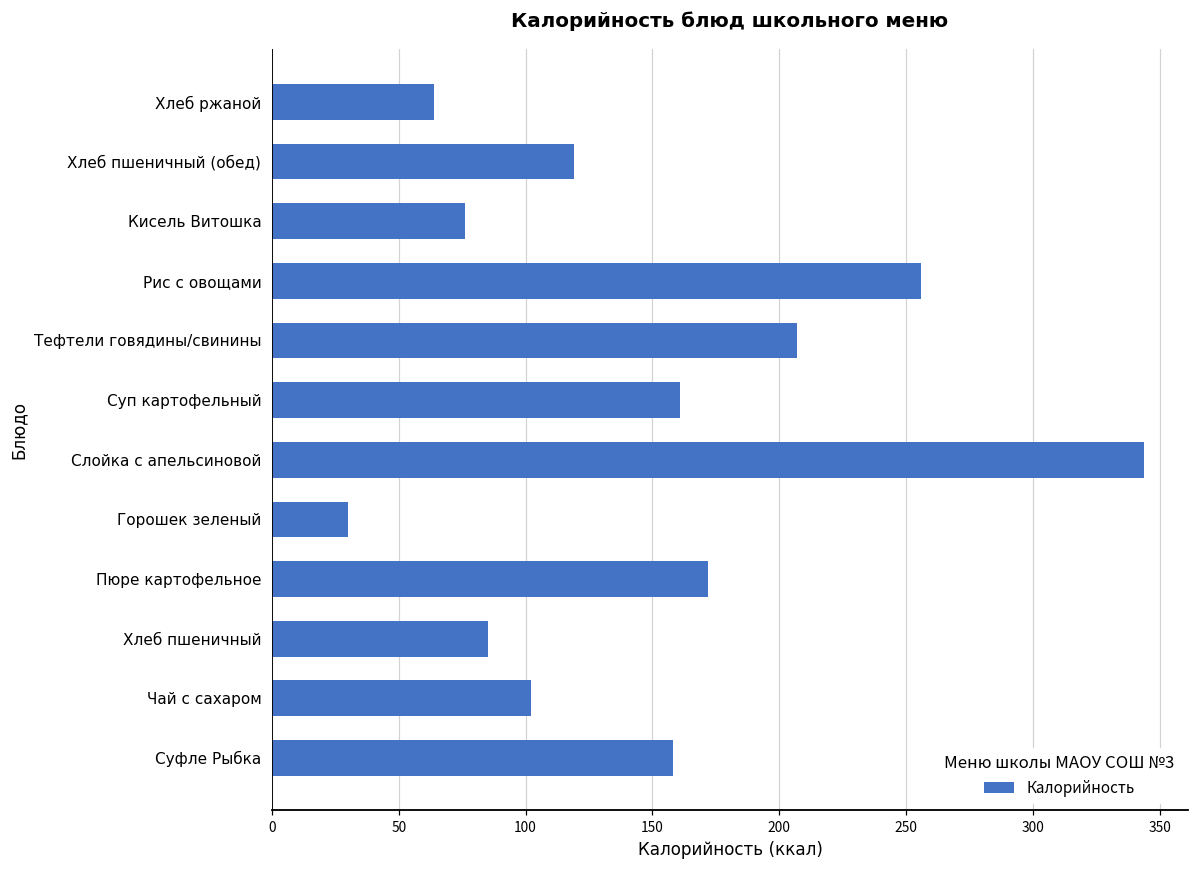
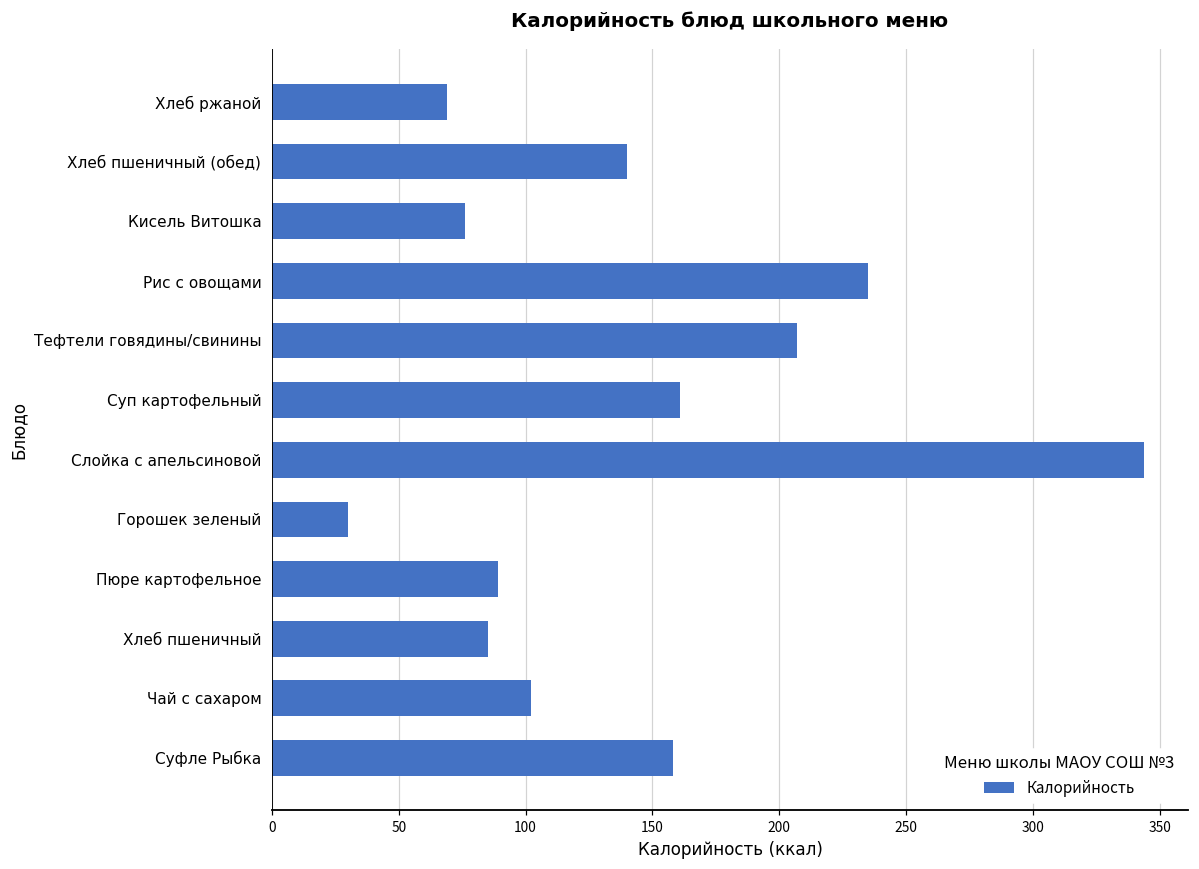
Хлеб ржаной: 64 -> 69
Хлеб пшеничный (обед): 119 -> 140
Рис с овощами: 256 -> 235
Пюре картофельное: 172 -> 89
